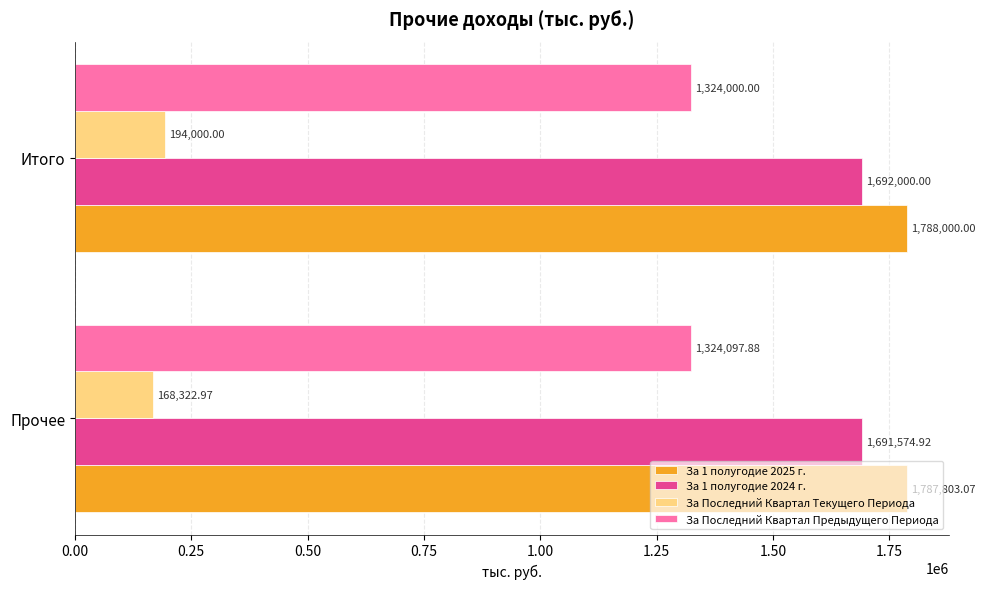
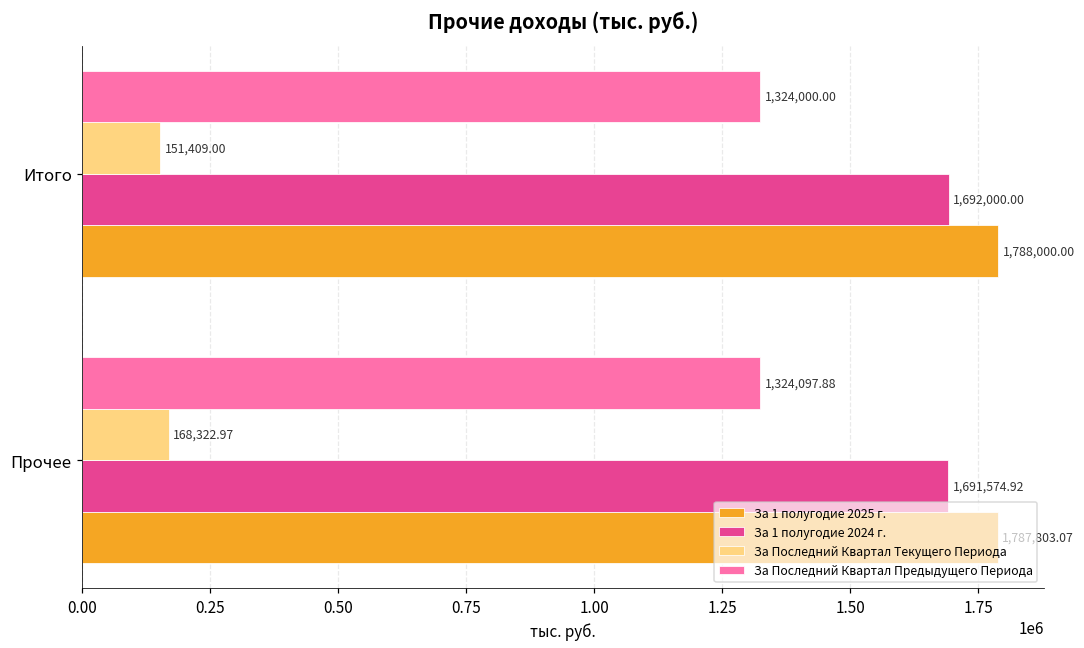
За Последний Квартал Текущего Периода, Итого: 194,000.00 -> 151,409.00
